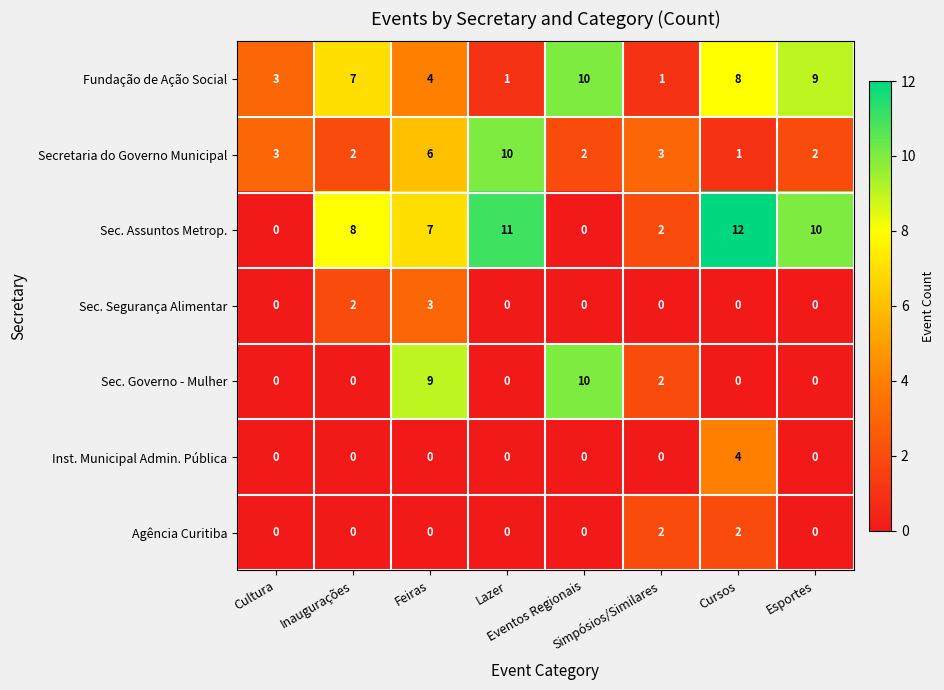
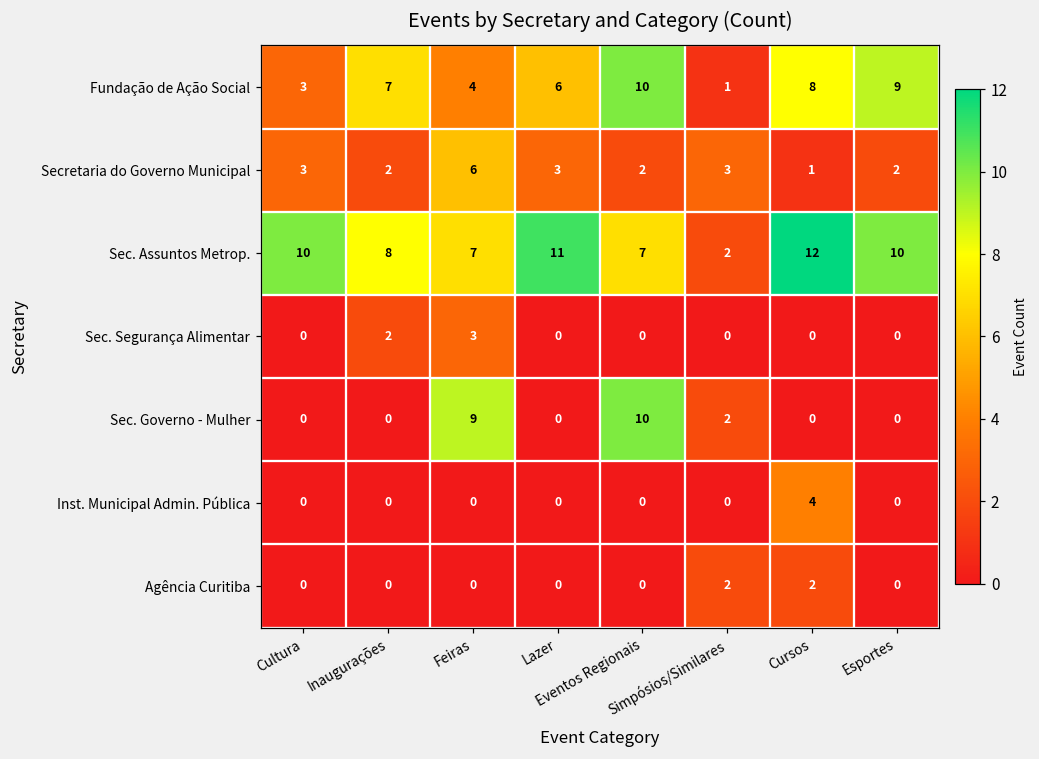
Fundação de Ação Social, Lazer: 1 -> 6
Secretaria do Governo Municipal, Lazer: 10 -> 3
Sec. Assuntos Metrop., Cultura: 0 -> 10
Sec. Assuntos Metrop., Eventos Regionais: 0 -> 7
